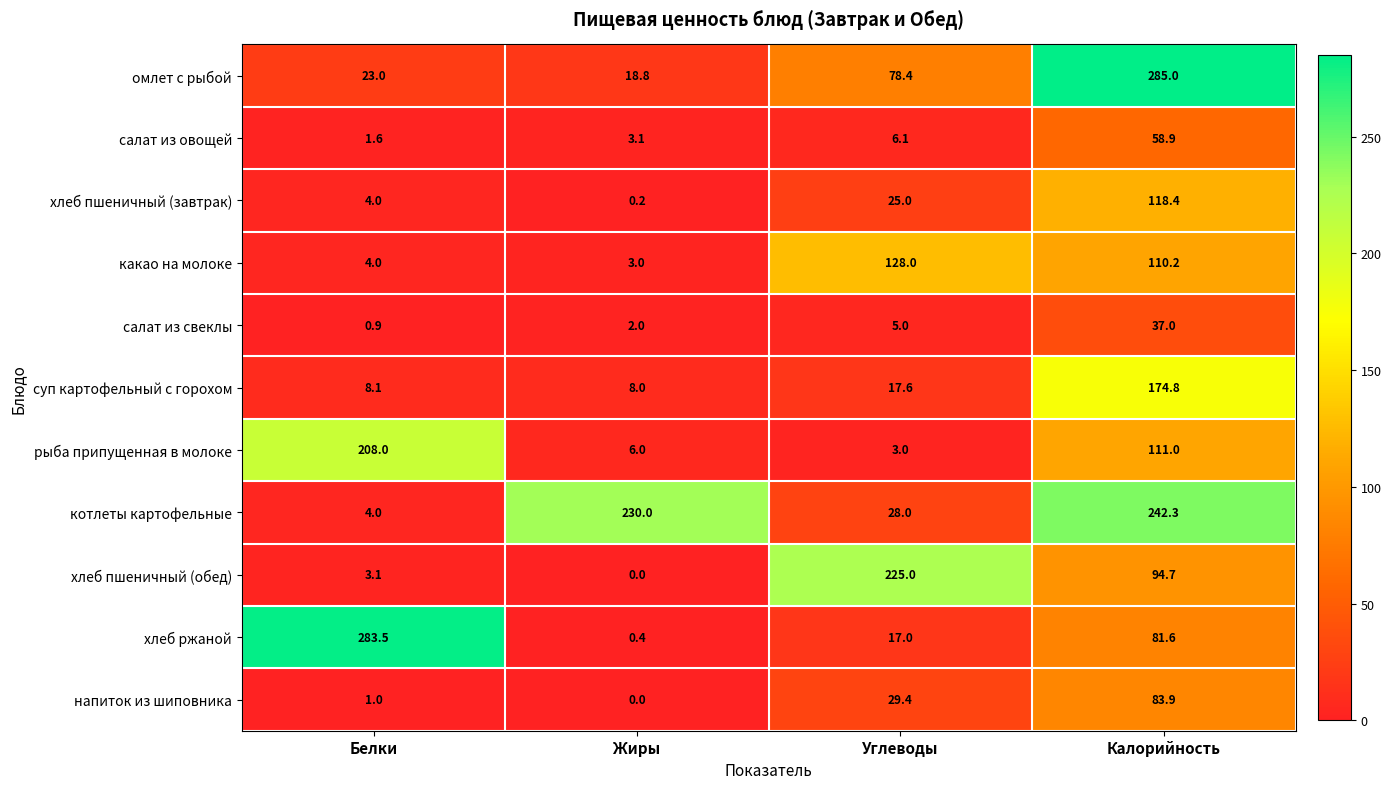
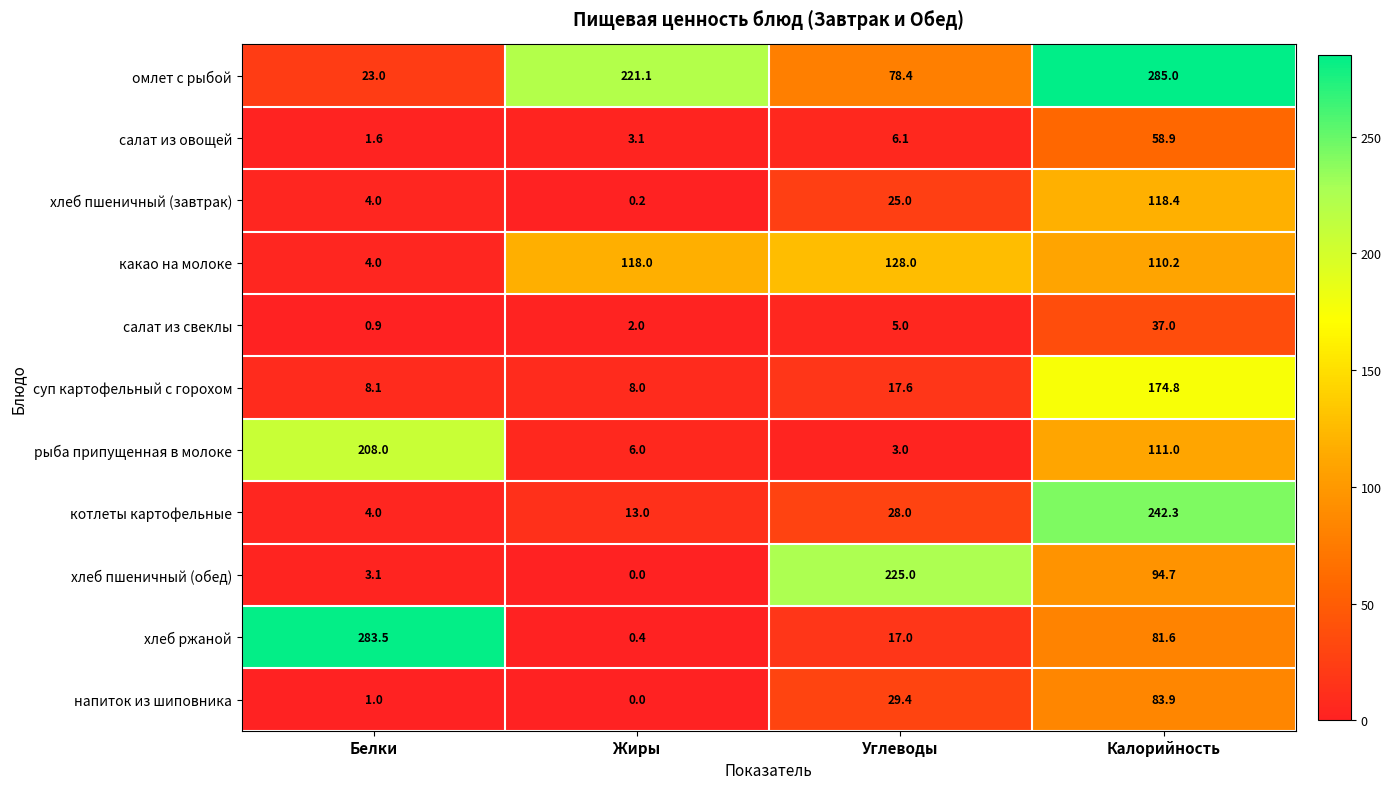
омлет с рыбой, Жиры: 18.8 -> 221.1
какао на молоке, Жиры: 3.0 -> 118.0
котлеты картофельные, Жиры: 230.0 -> 13.0
